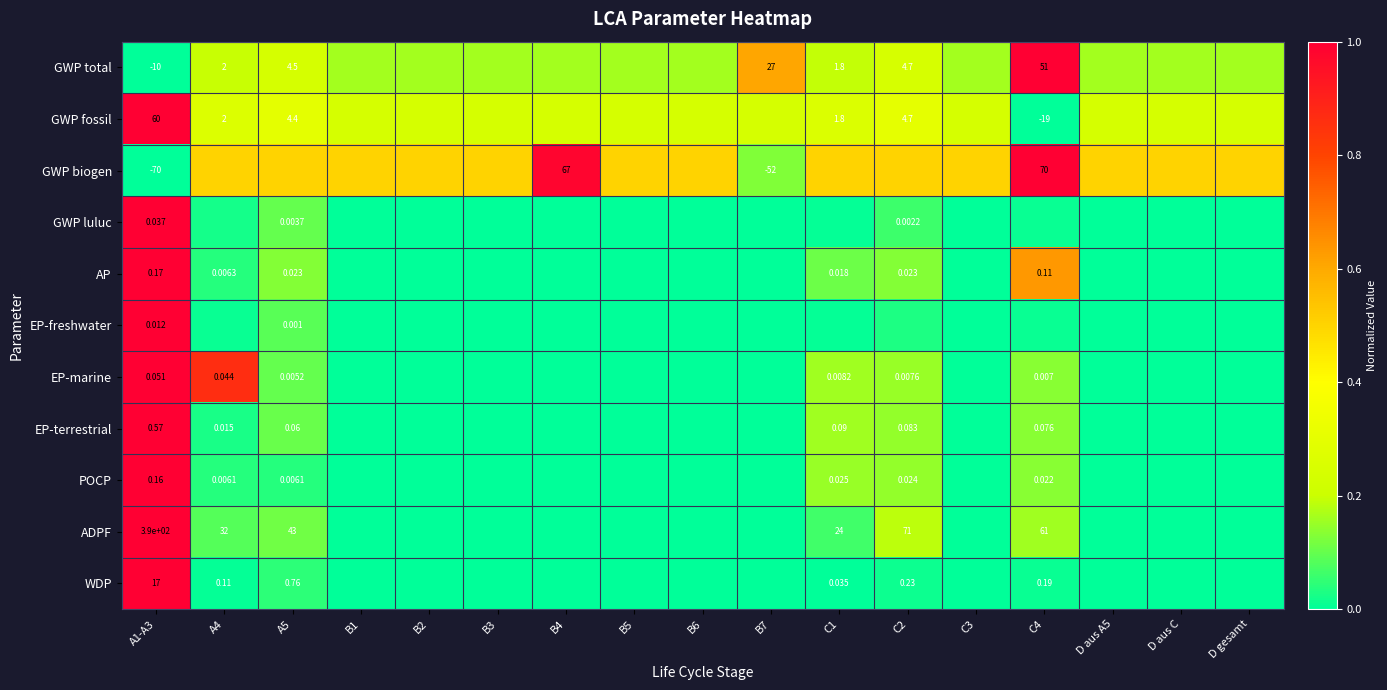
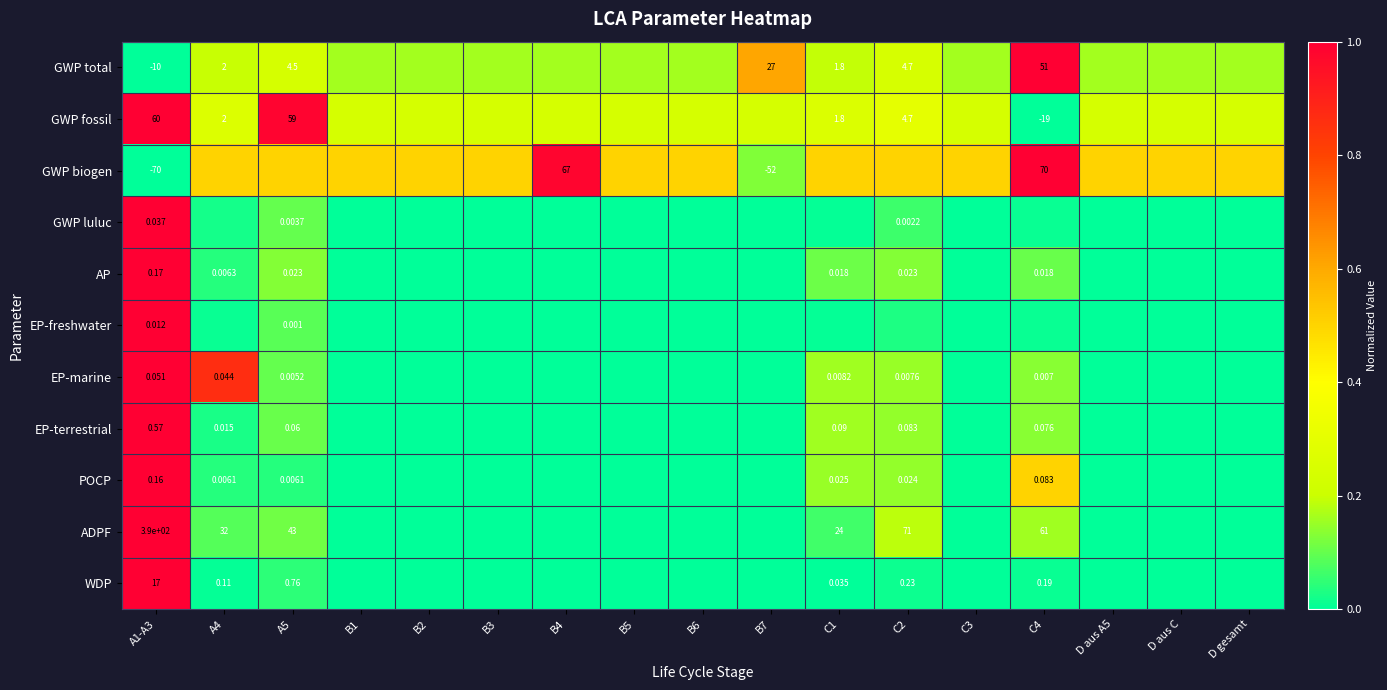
GWP fossil, A5: 4.4 -> 59
AP, C4: 0.11 -> 0.018
POCP, C4: 0.022 -> 0.083
